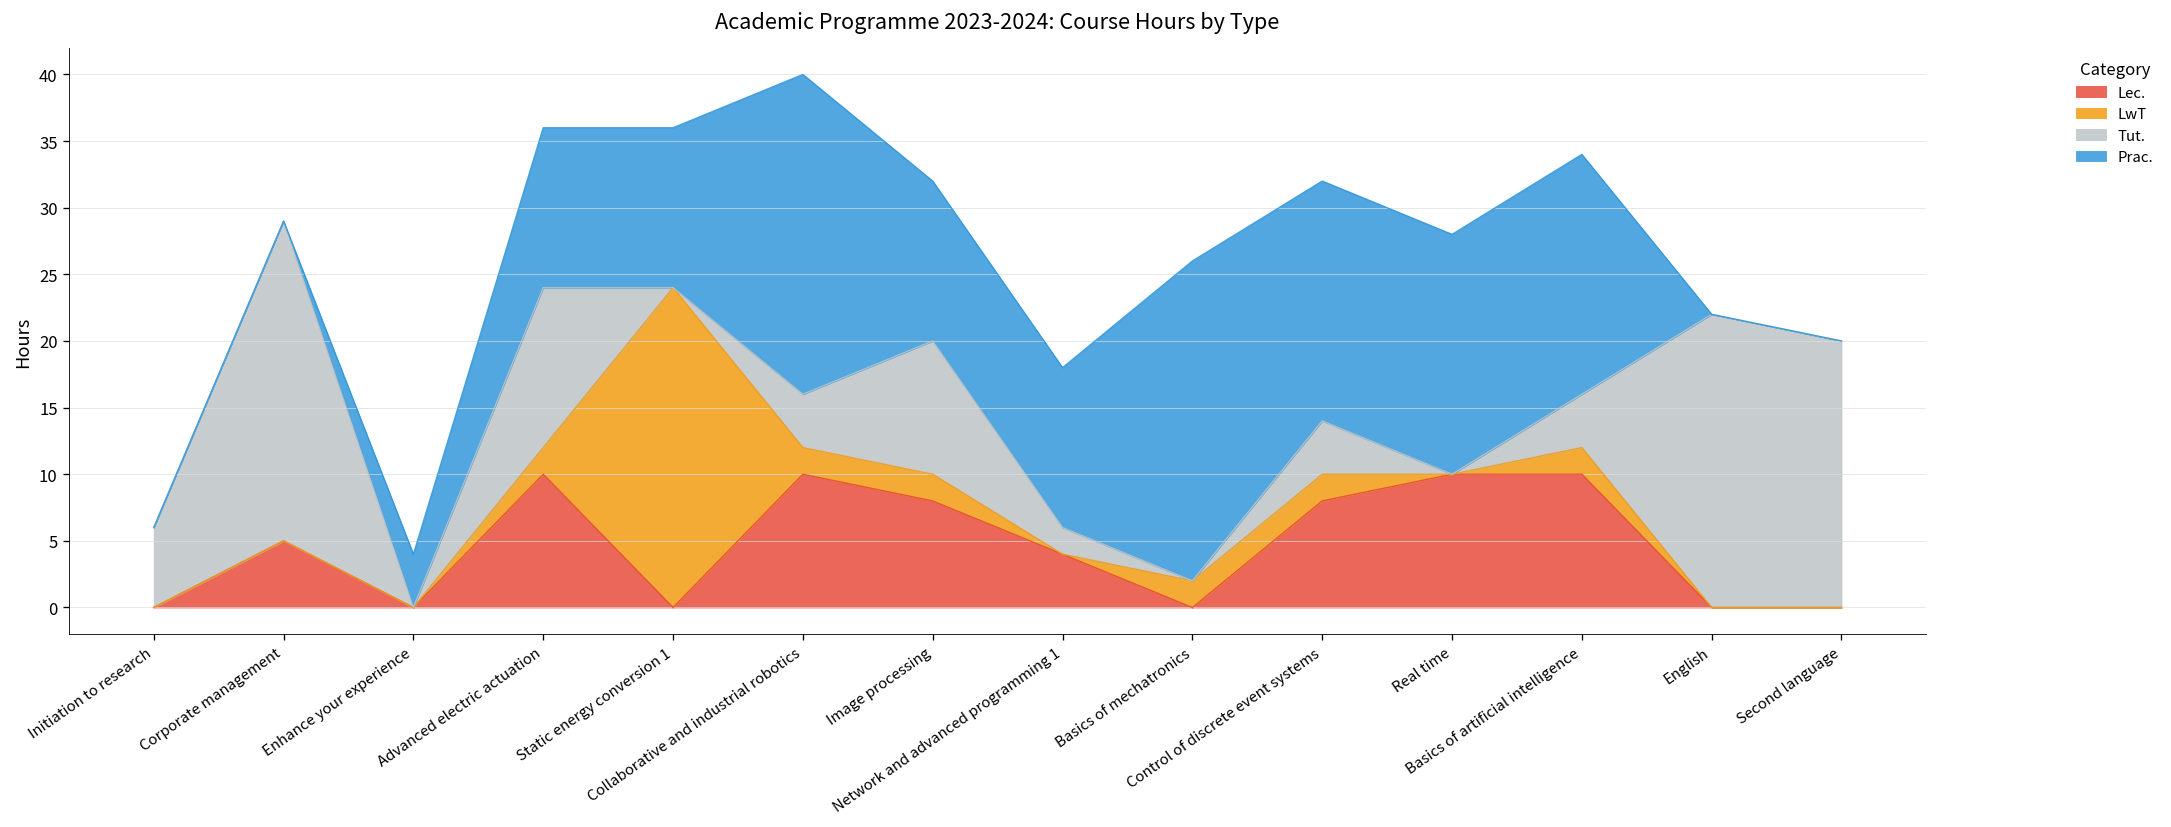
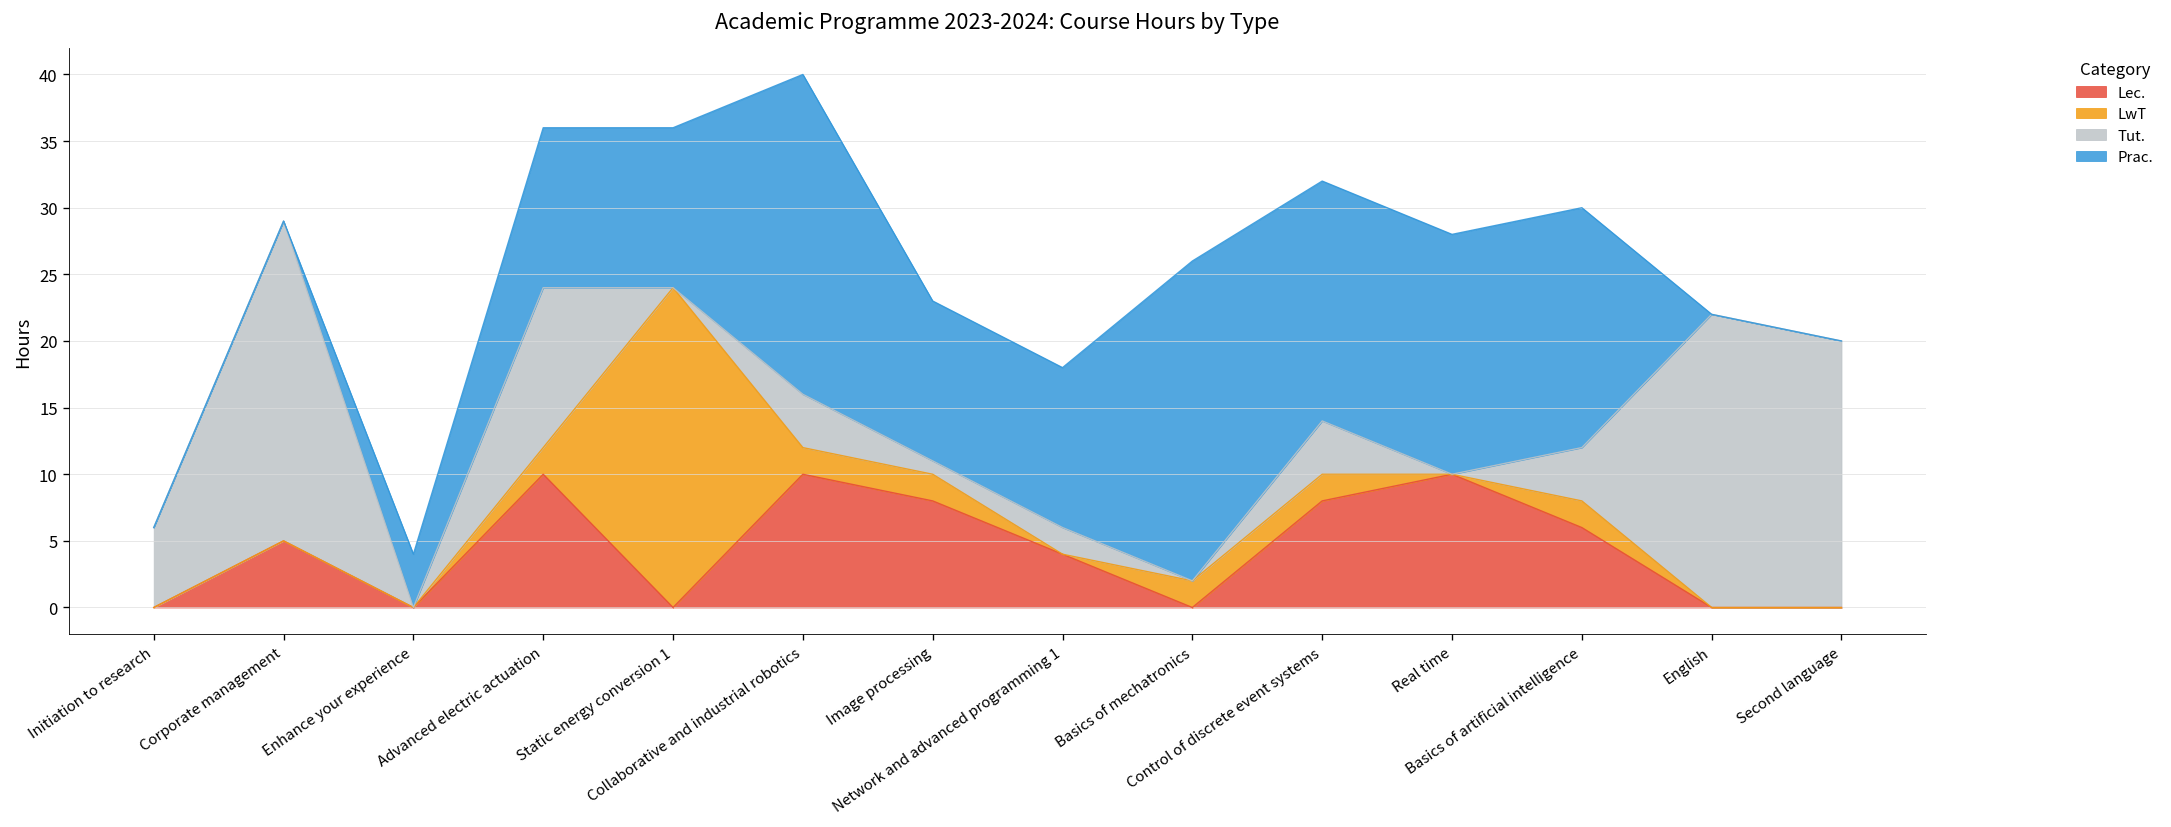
Tut., Image processing: 10 -> 1
Lec., Basics of artificial intelligence: 10 -> 6
